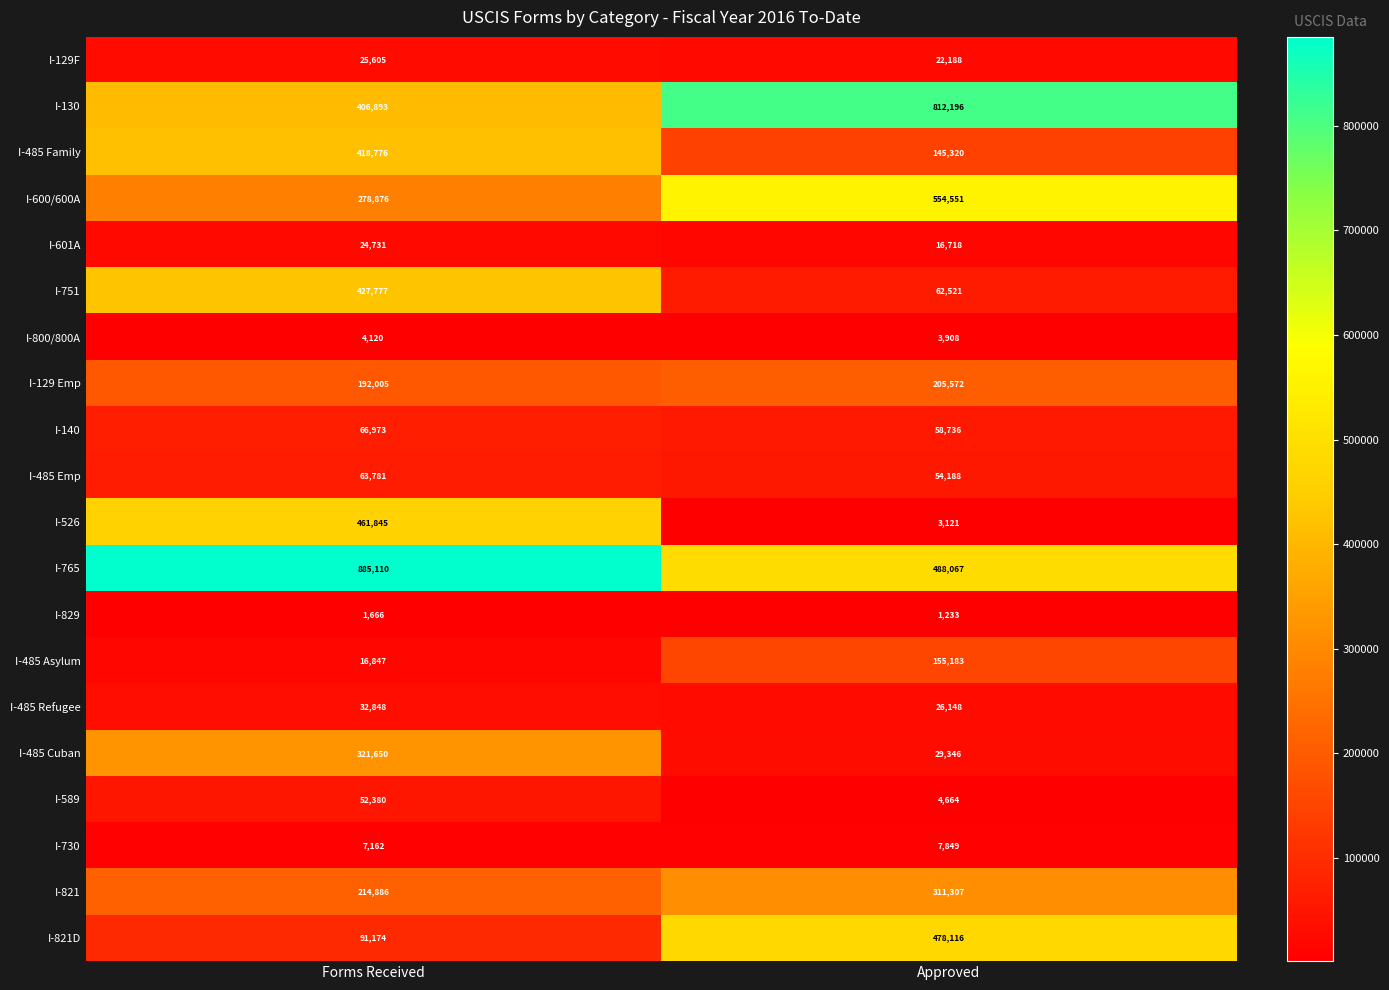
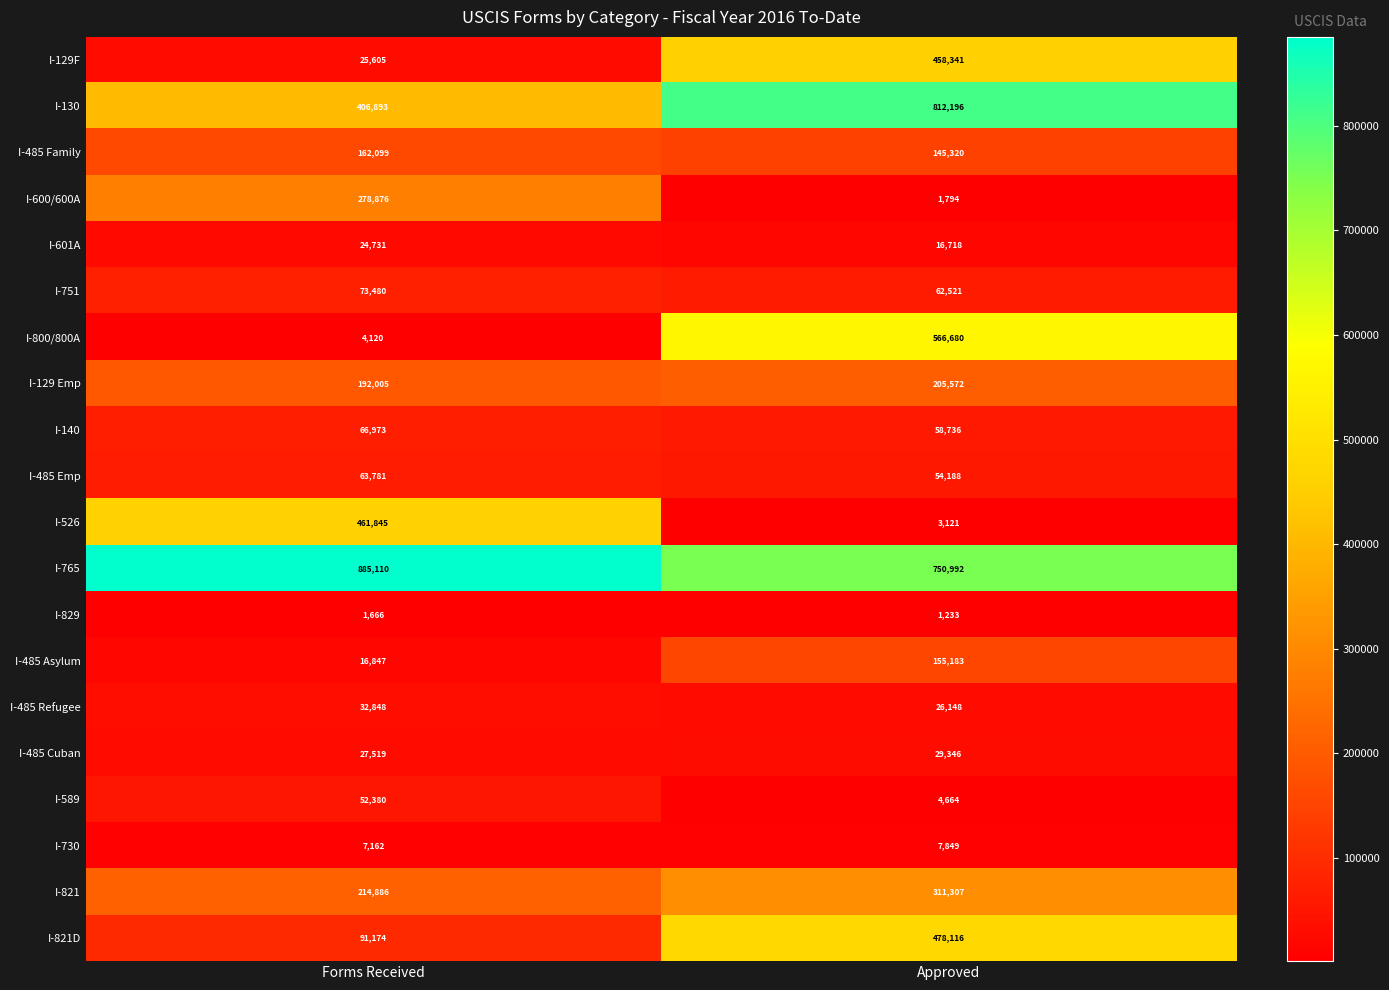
I-129F, Approved: 22,188 -> 458,341
I-485 Family, Forms Received: 418,776 -> 162,099
I-600/600A, Approved: 554,551 -> 1,794
I-751, Forms Received: 427,777 -> 73,480
I-800/800A, Approved: 3,908 -> 566,680
I-765, Approved: 488,067 -> 750,992
I-485 Cuban, Forms Received: 321,650 -> 27,519
